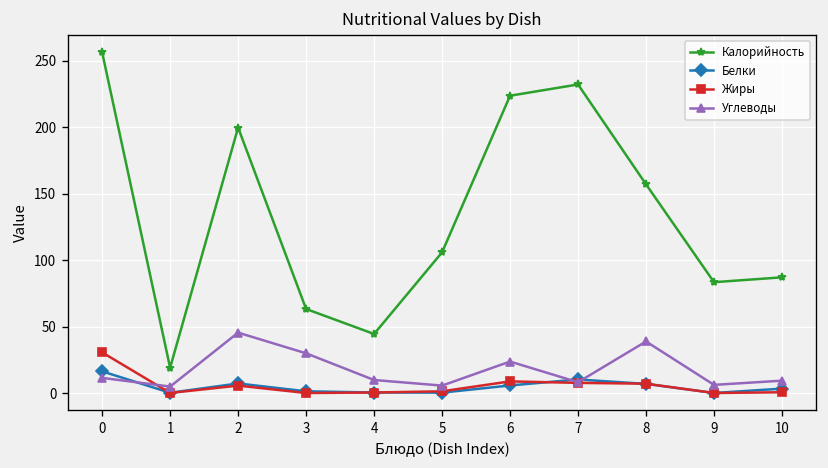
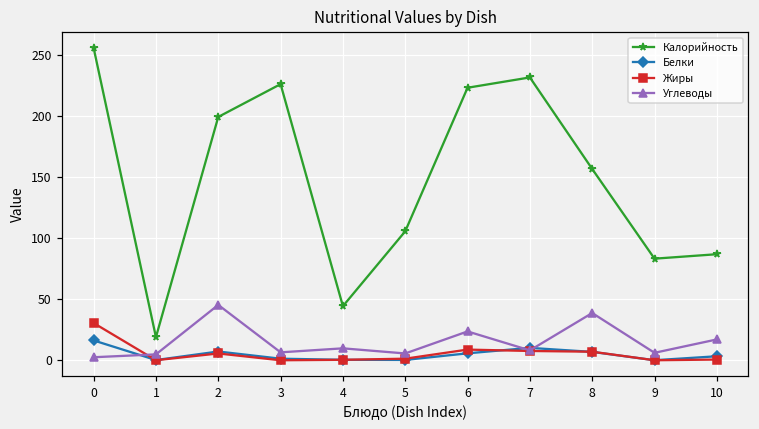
Углеводы, 0: 11 -> 3
Калорийность, 3: 63 -> 227
Углеводы, 3: 30 -> 7
Углеводы, 10: 9 -> 17
